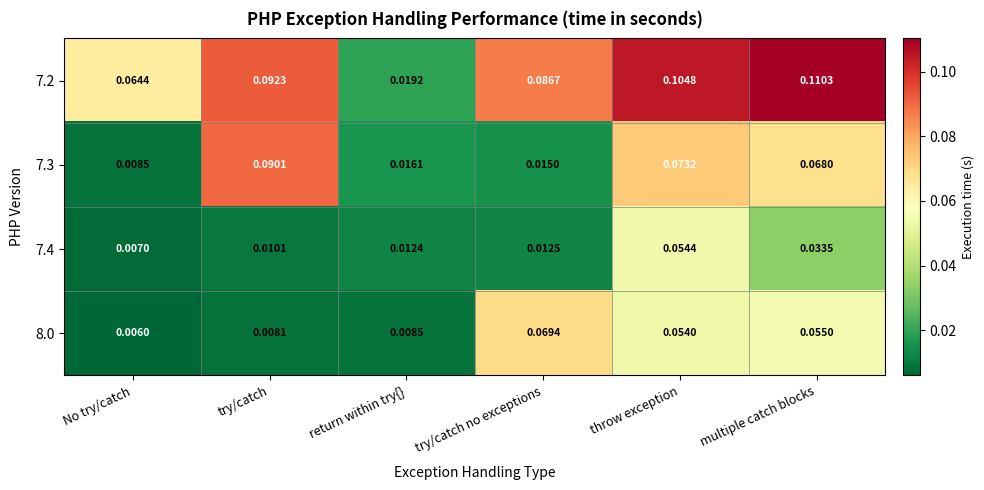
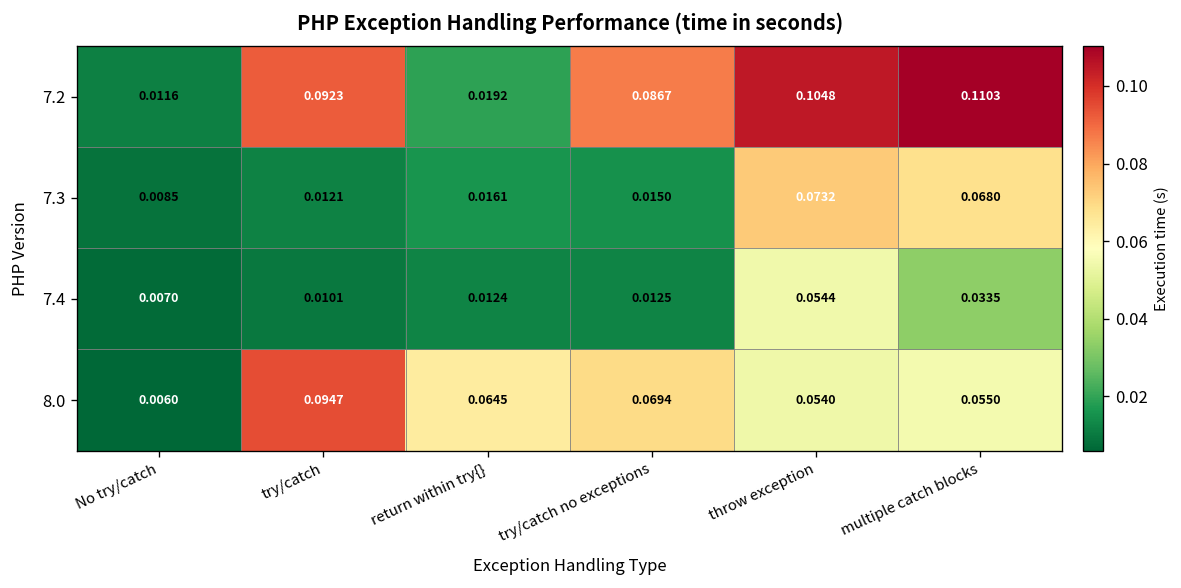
7.2, No try/catch: 0.0644 -> 0.0116
7.3, try/catch: 0.0901 -> 0.0121
8.0, try/catch: 0.0081 -> 0.0947
8.0, return within try{}: 0.0085 -> 0.0645
